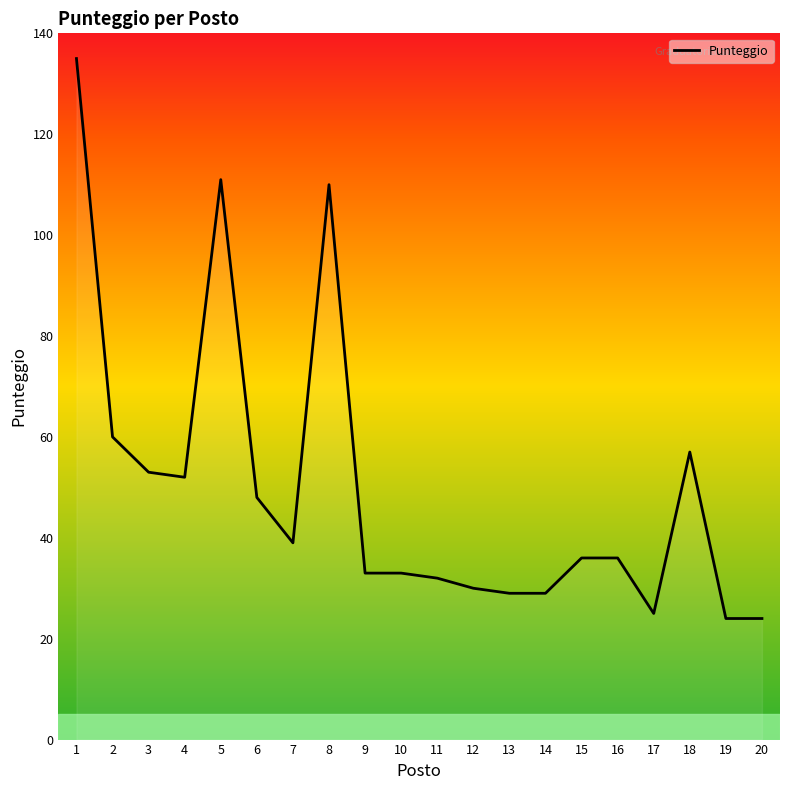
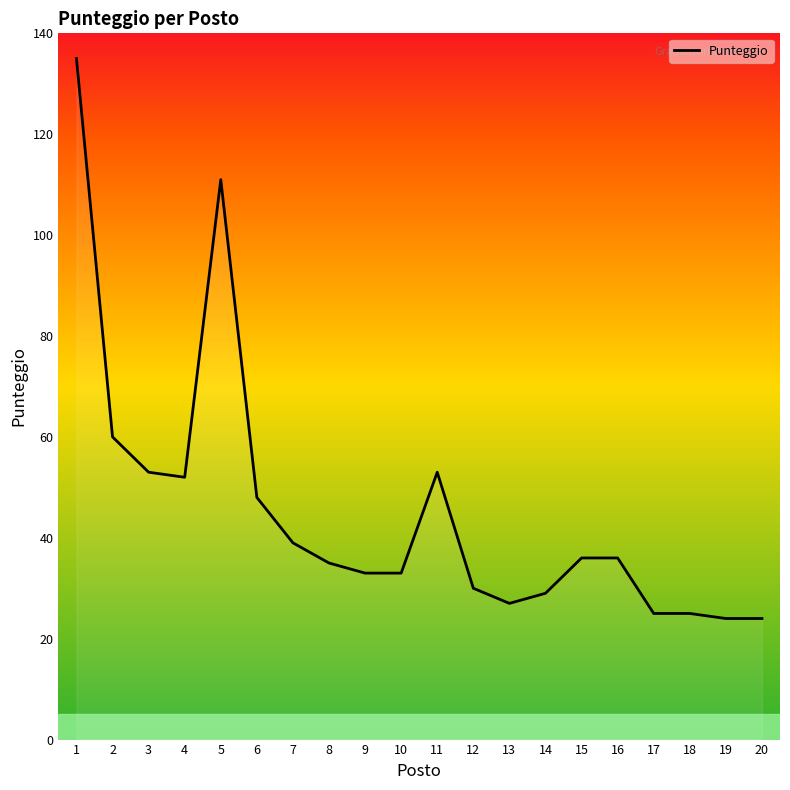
8: 110 -> 35
11: 32 -> 53
13: 29 -> 27
18: 57 -> 25
